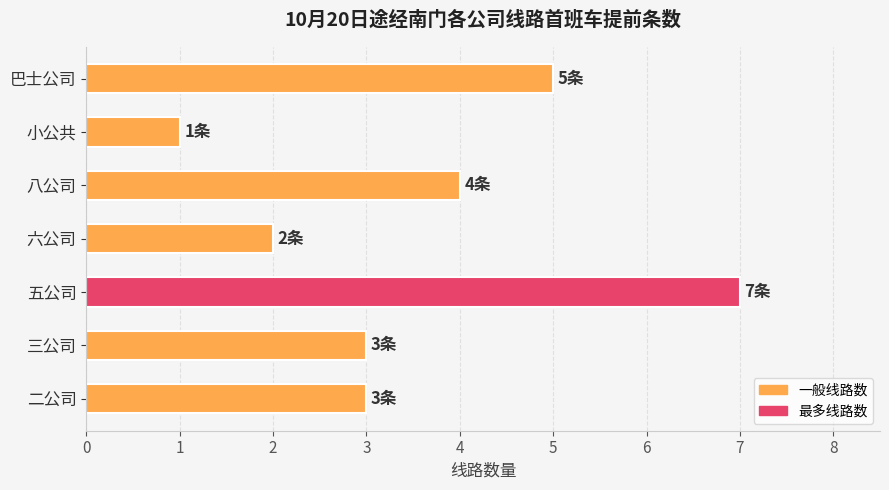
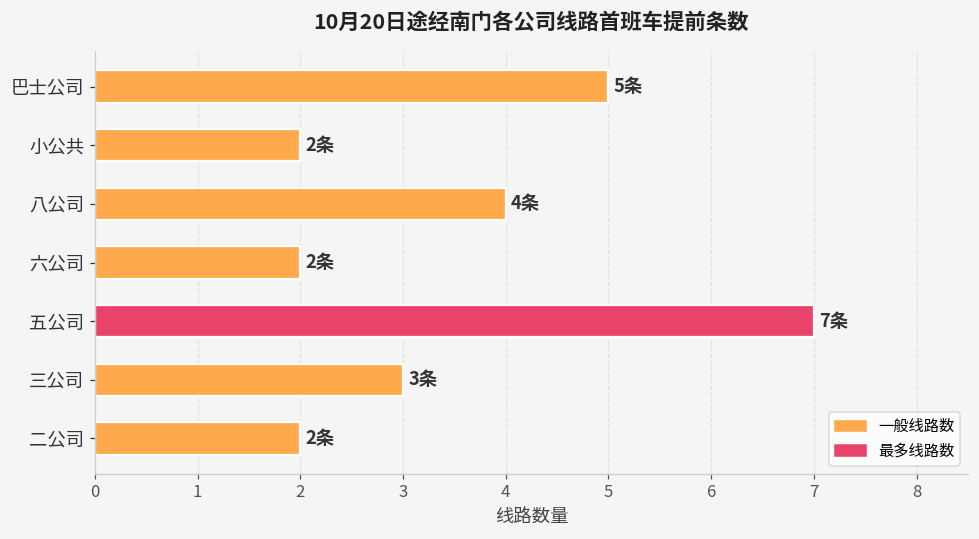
小公共: 1条 -> 2条
二公司: 3条 -> 2条
